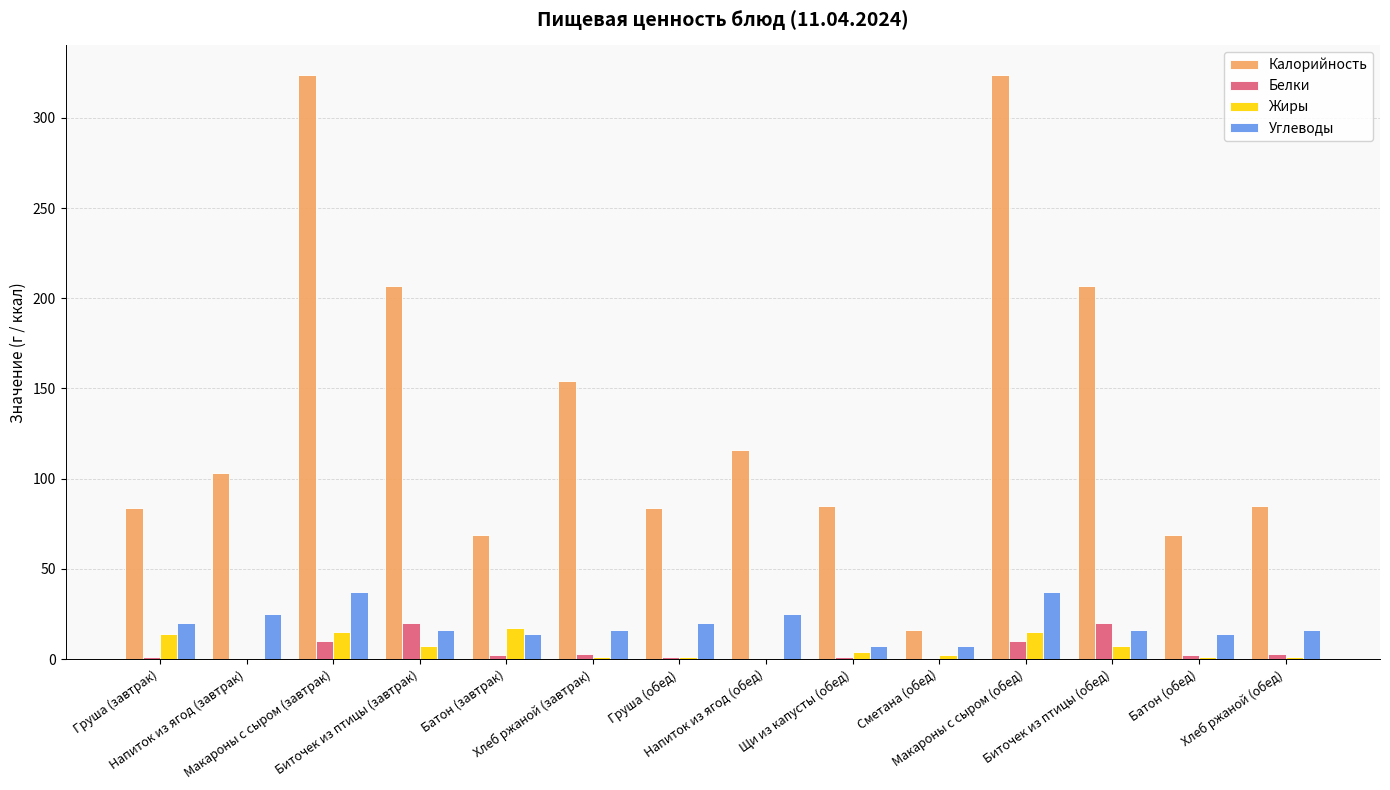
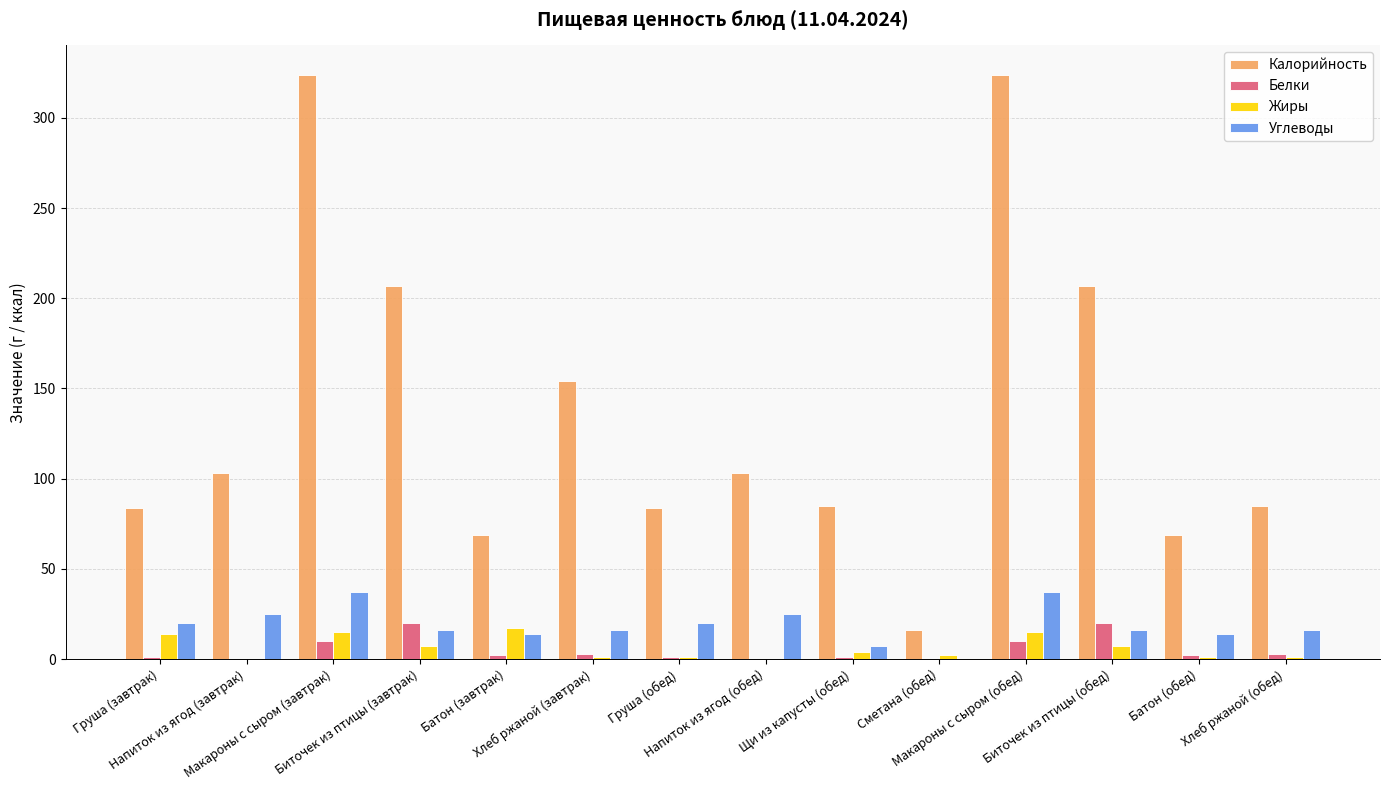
Калорийность, Напиток из ягод (обед): 116 -> 103
Углеводы, Сметана (обед): 7 -> 0
